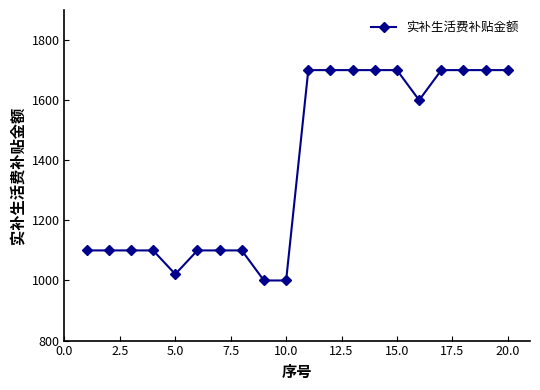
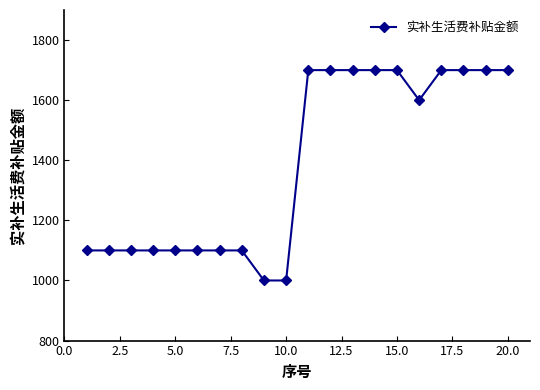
5.0: 1020 -> 1100
